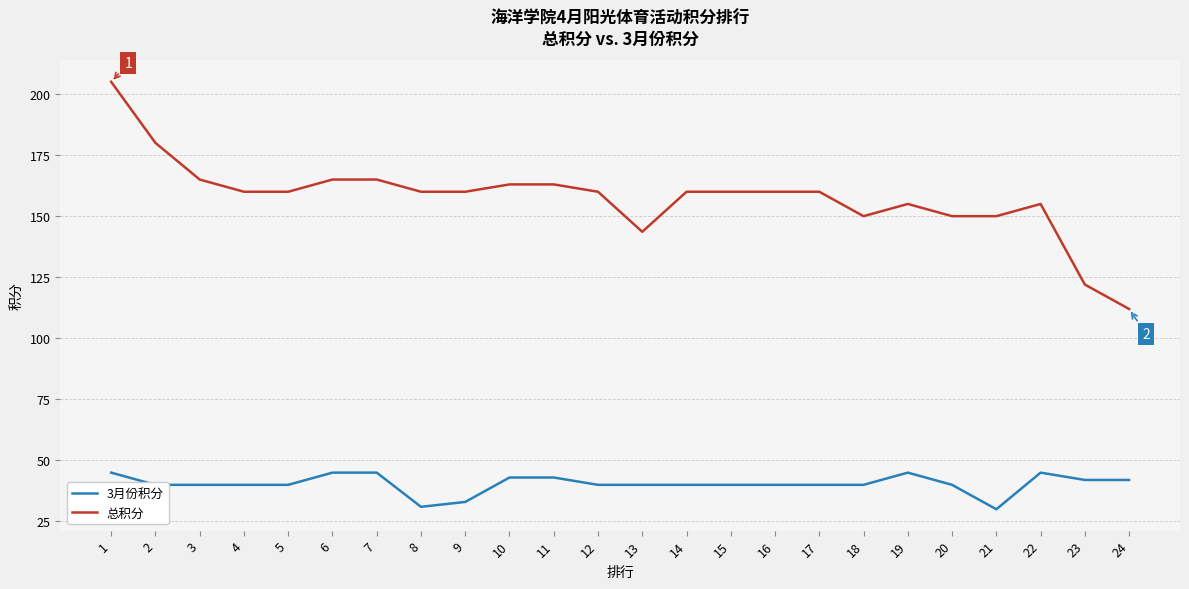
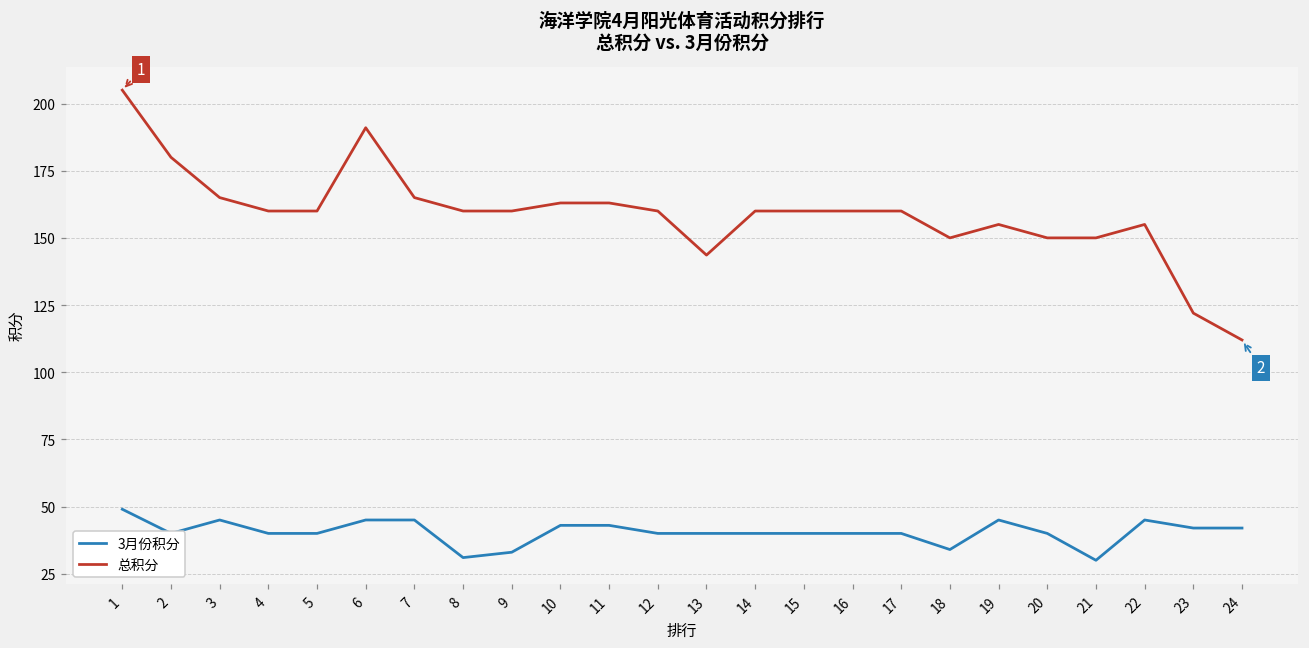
3月份积分, 1: 45 -> 49
3月份积分, 3: 40 -> 45
总积分, 6: 165 -> 191
3月份积分, 18: 40 -> 34
